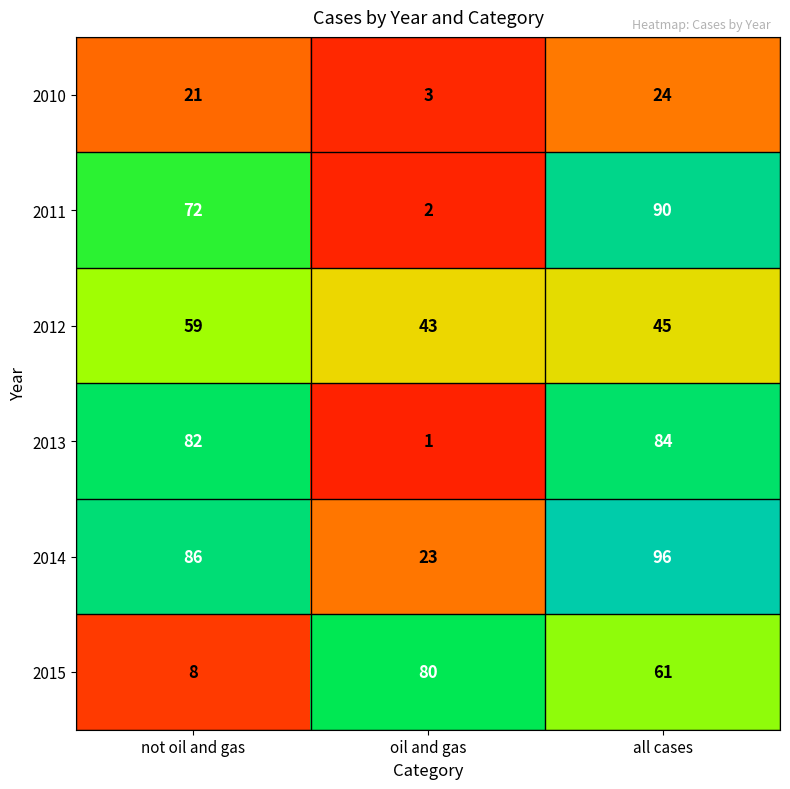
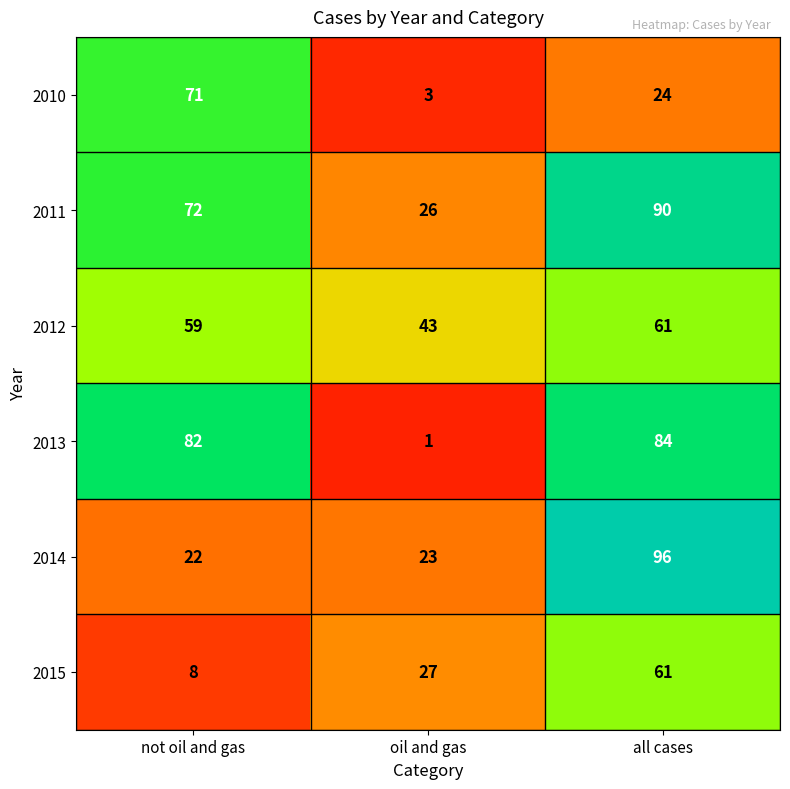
2010, not oil and gas: 21 -> 71
2011, oil and gas: 2 -> 26
2012, all cases: 45 -> 61
2014, not oil and gas: 86 -> 22
2015, oil and gas: 80 -> 27
